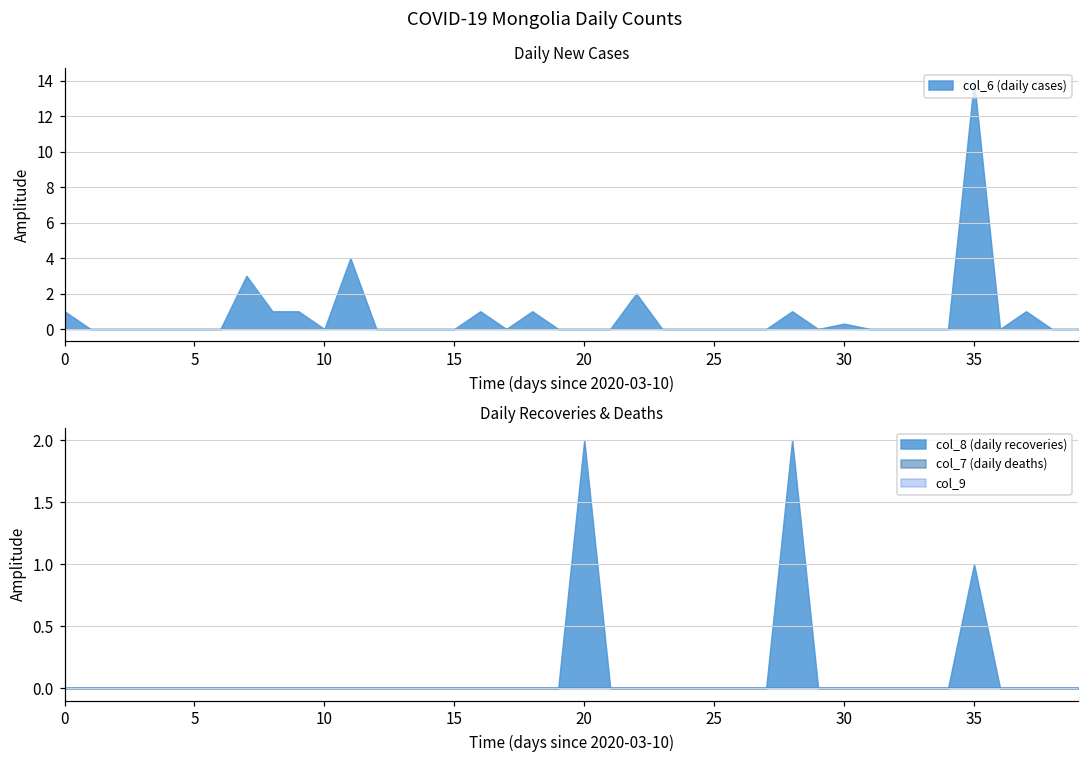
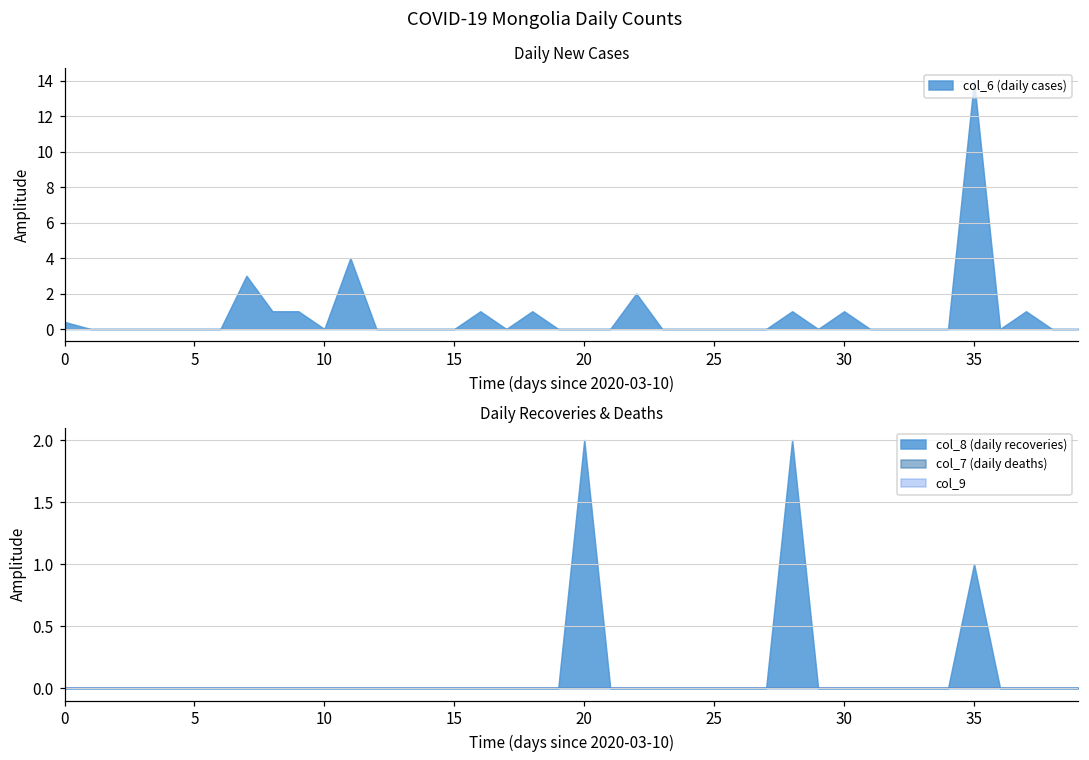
Daily New Cases, 0: 1.0 -> 0.4
Daily New Cases, 30: 0.3 -> 1.0
